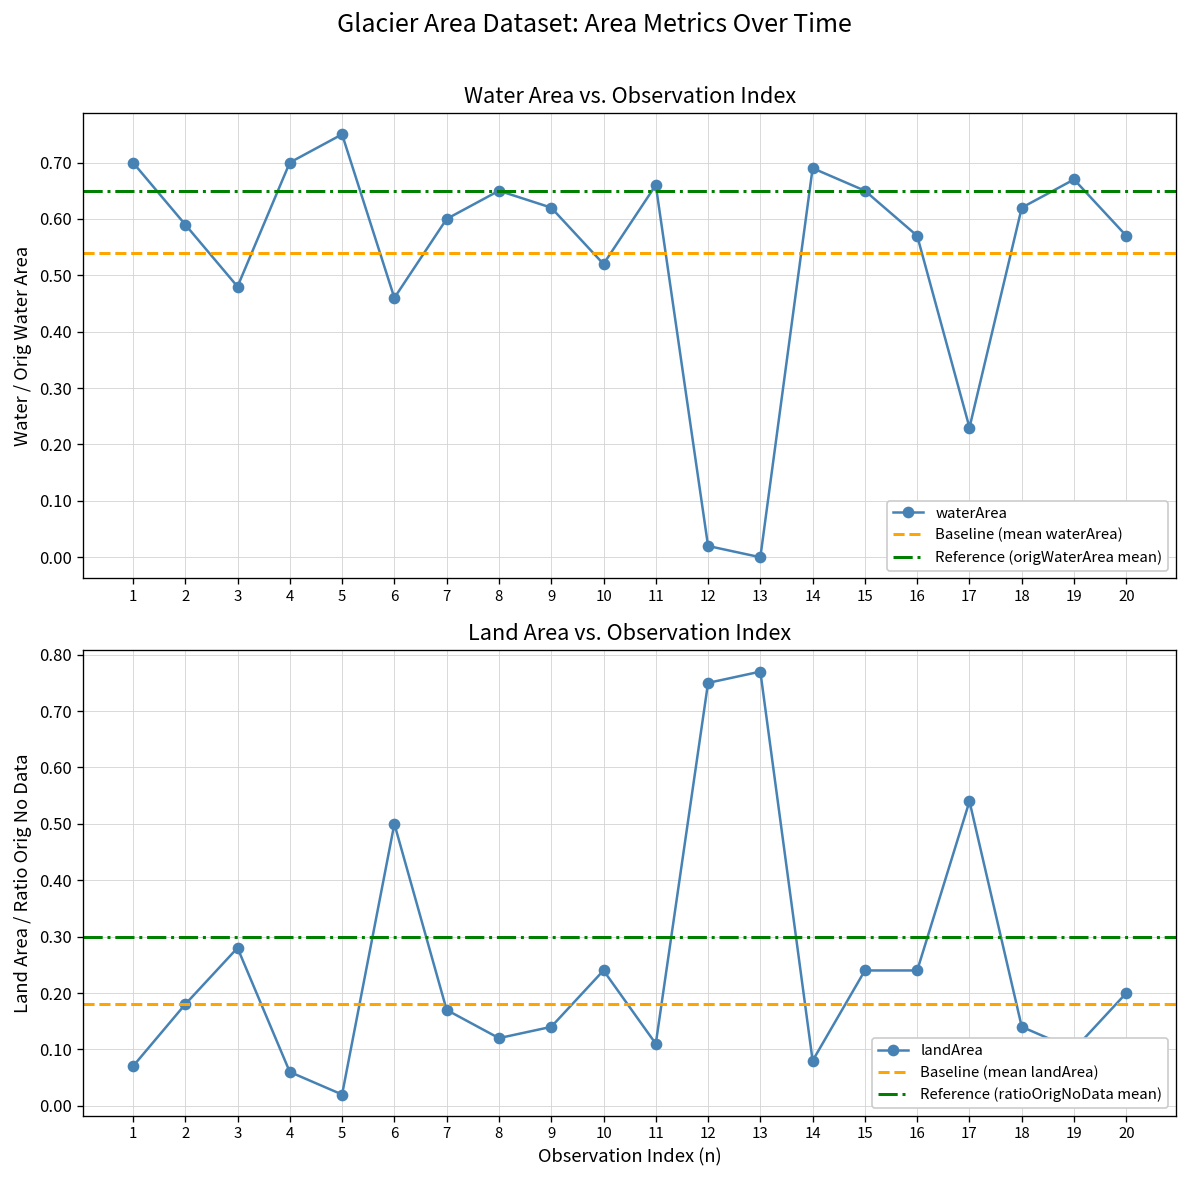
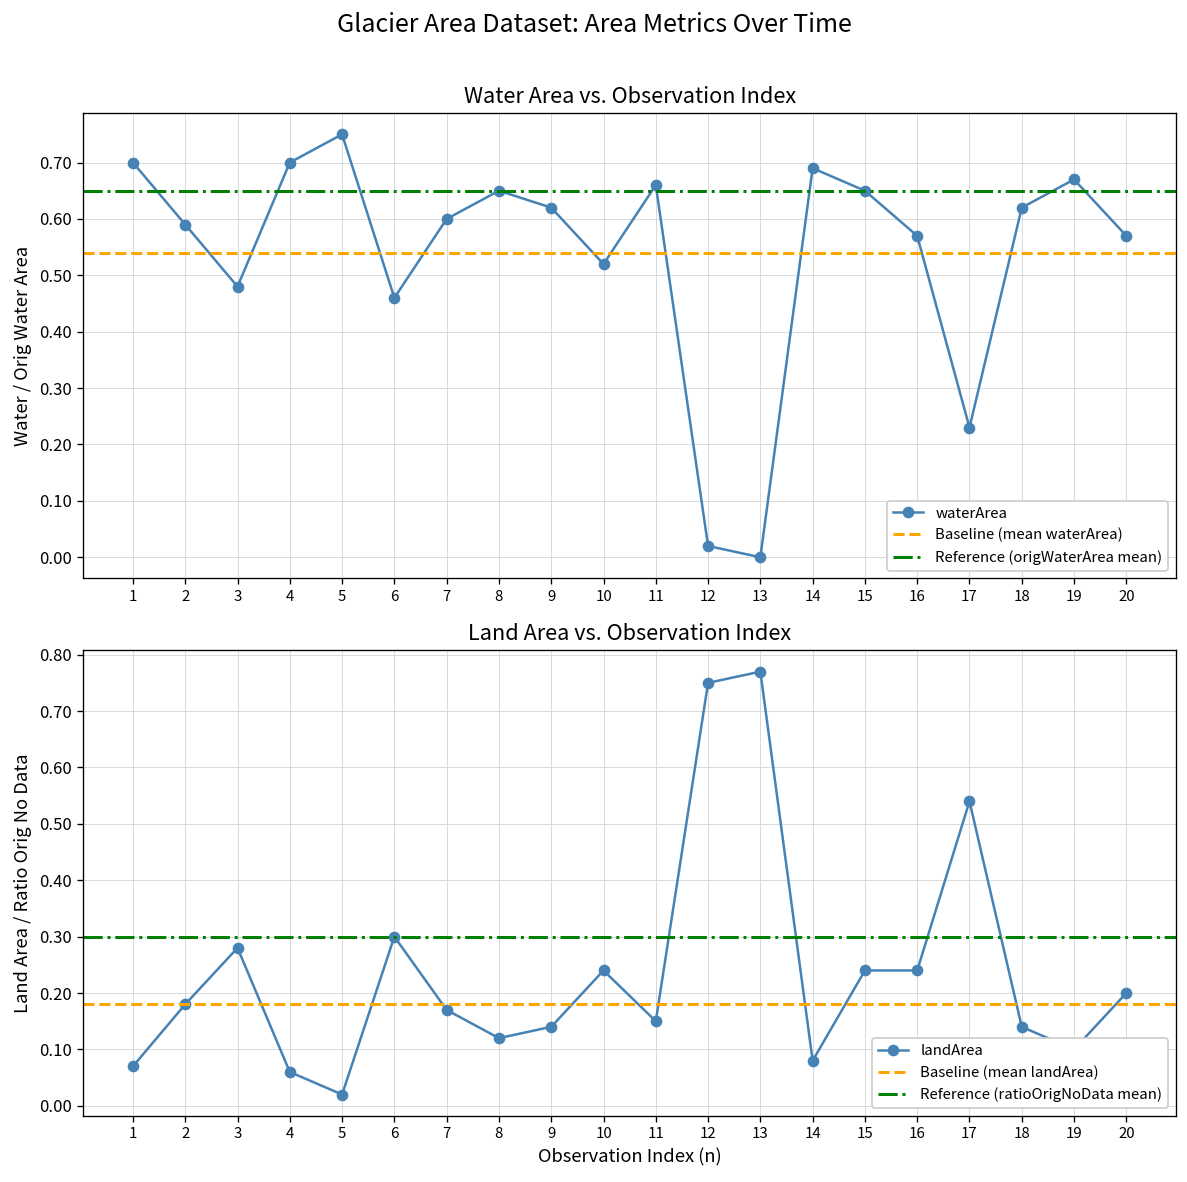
Land Area vs. Observation Index, 6: 0.5 -> 0.3
Land Area vs. Observation Index, 11: 0.11 -> 0.15
